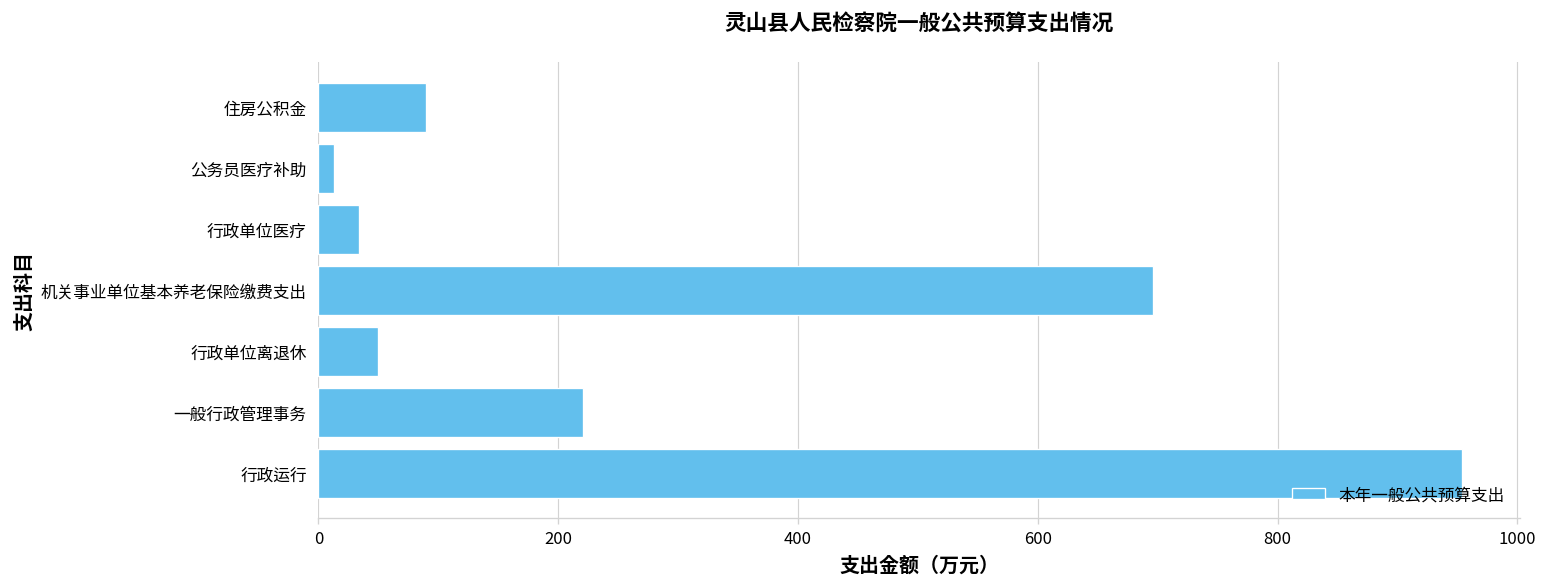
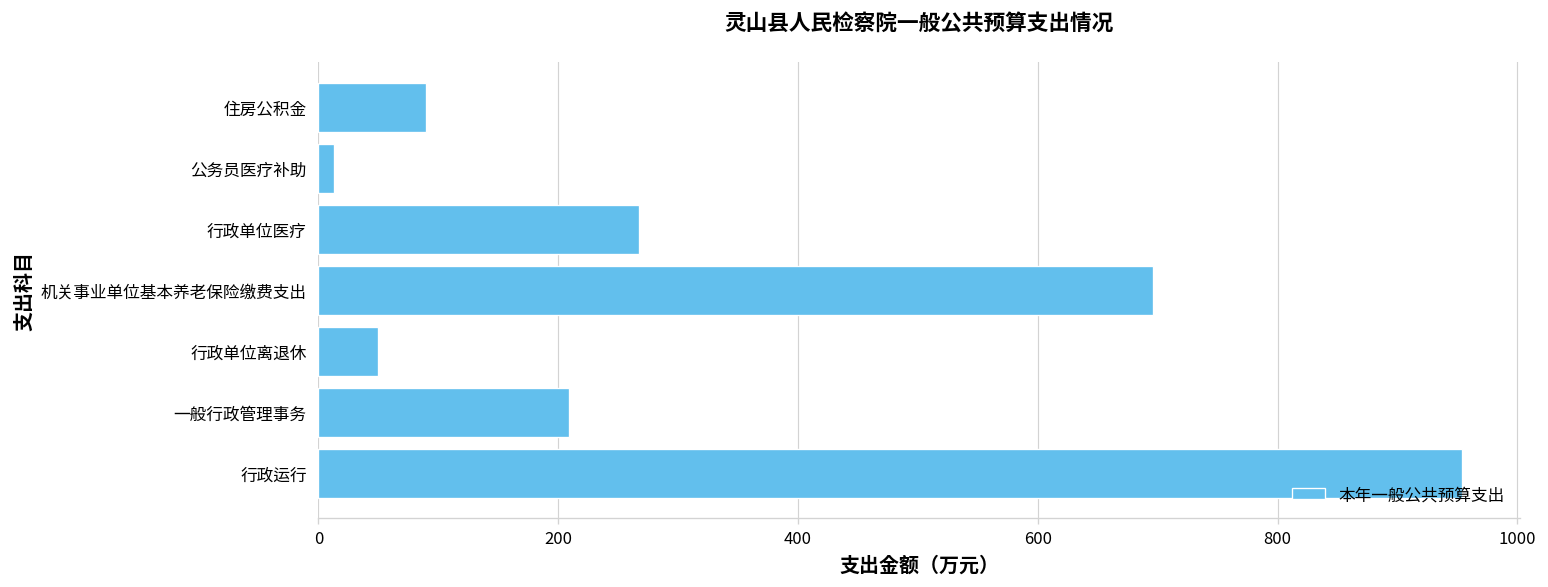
行政单位医疗: 30 -> 270
一般行政管理事务: 220 -> 210
